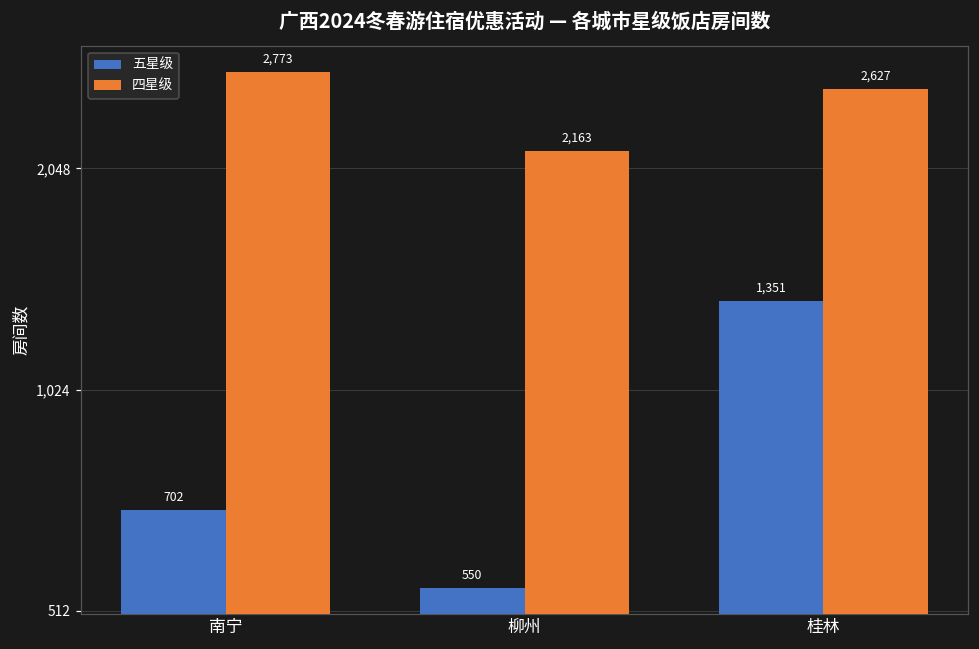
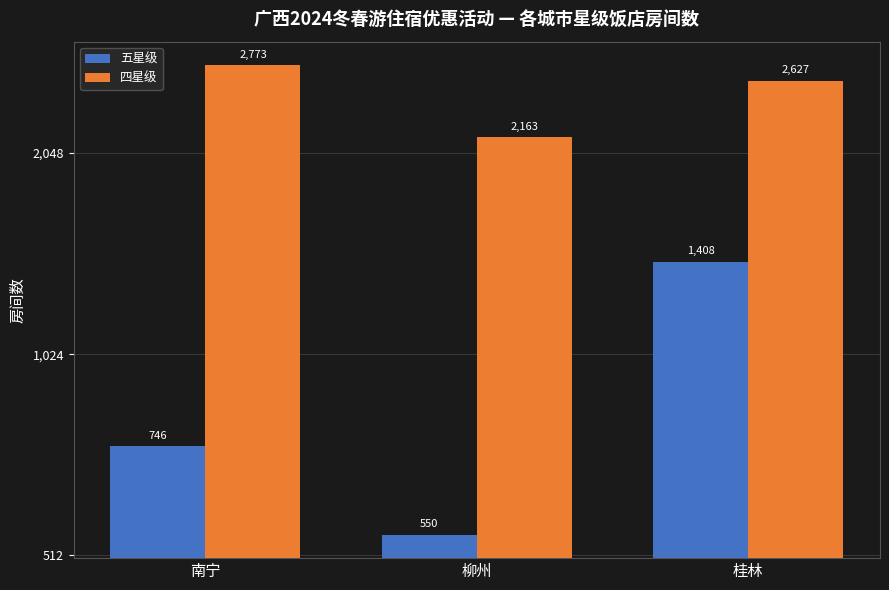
五星级, 南宁: 702 -> 746
五星级, 桂林: 1,351 -> 1,408
